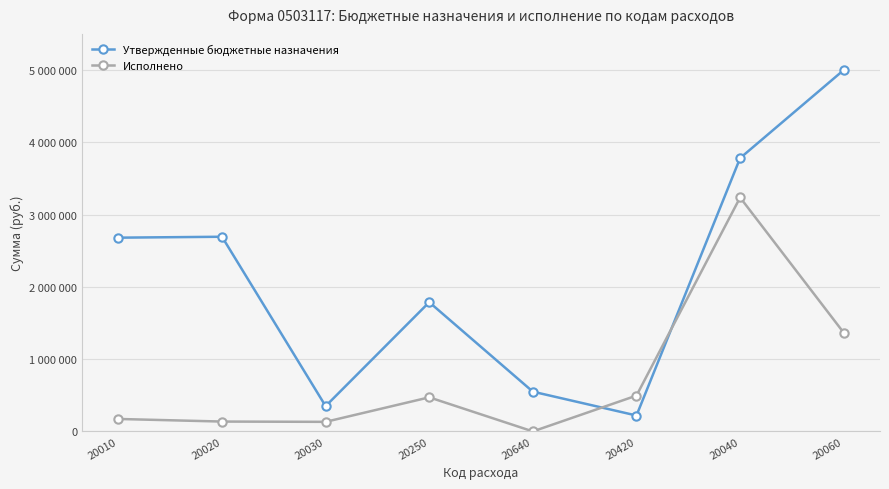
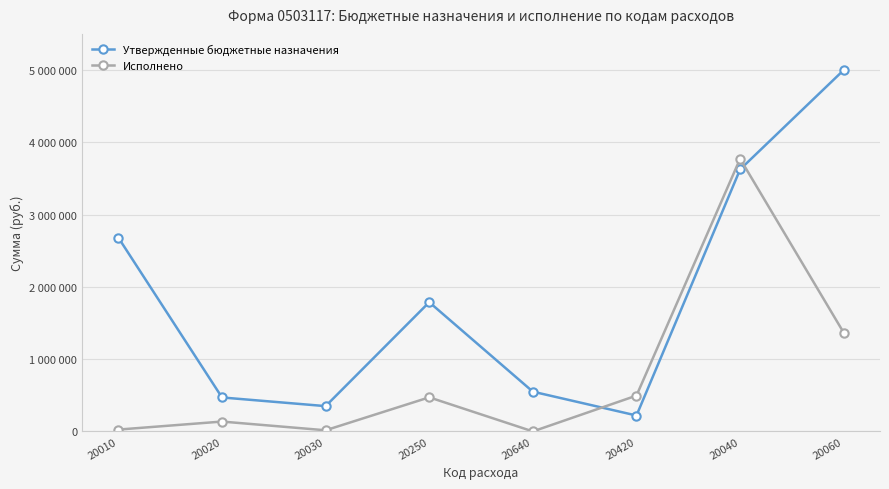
Исполнено, 20010: 200000 -> 0
Утвержденные бюджетные назначения, 20020: 2700000 -> 500000
Исполнено, 20030: 100000 -> 0
Утвержденные бюджетные назначения, 20040: 3800000 -> 3600000
Исполнено, 20040: 3200000 -> 3800000
